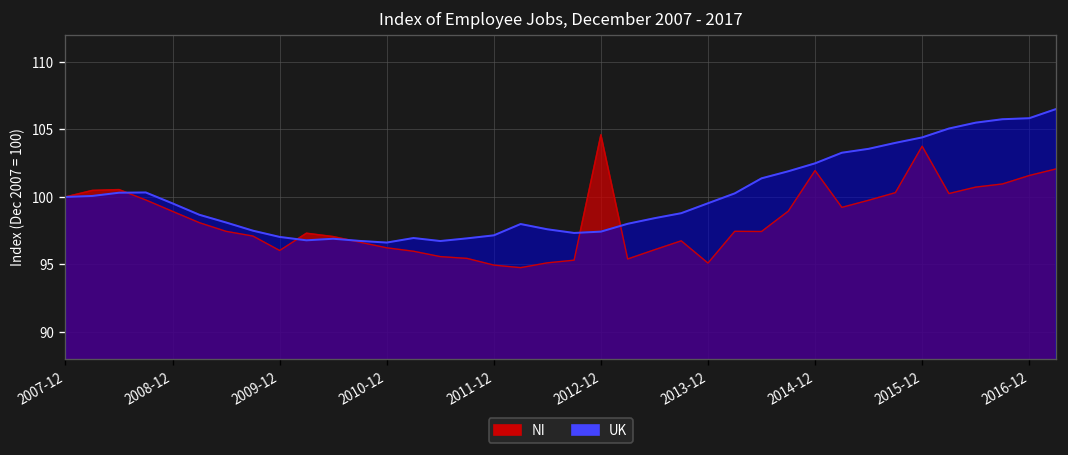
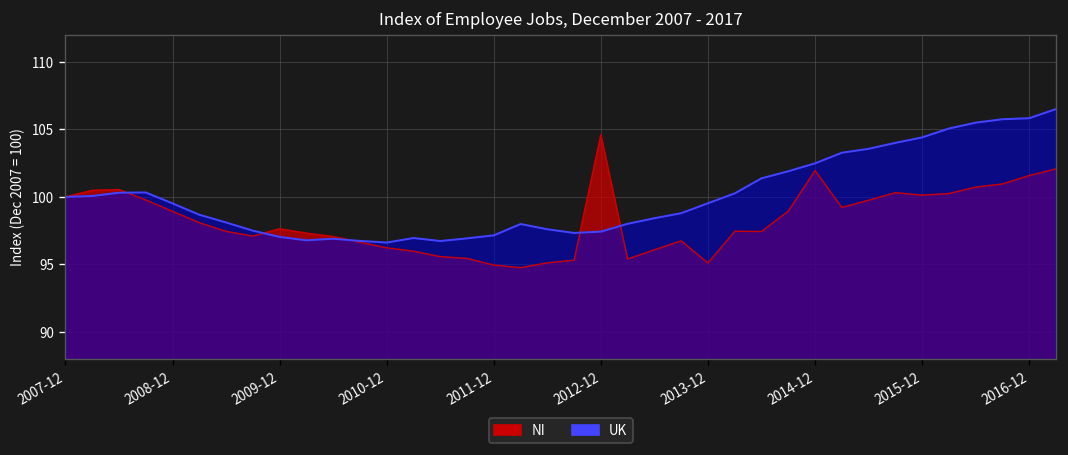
NI, 2009-12: 96.0 -> 97.6
NI, 2015-12: 103.8 -> 100.1
